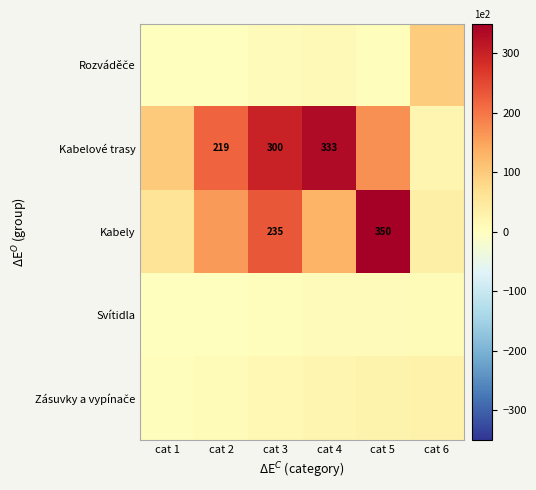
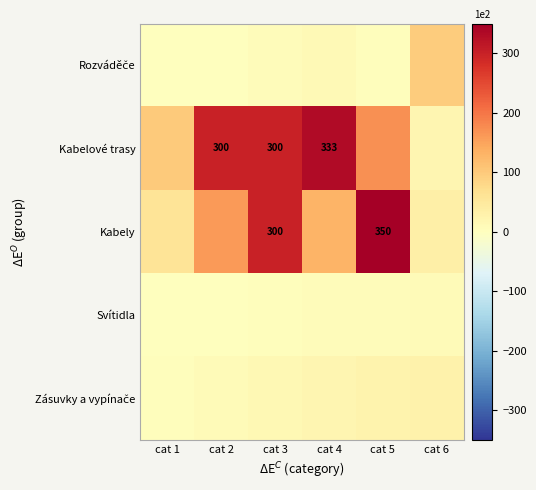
Kabelové trasy, cat 2: 219 -> 300
Kabely, cat 3: 235 -> 300
